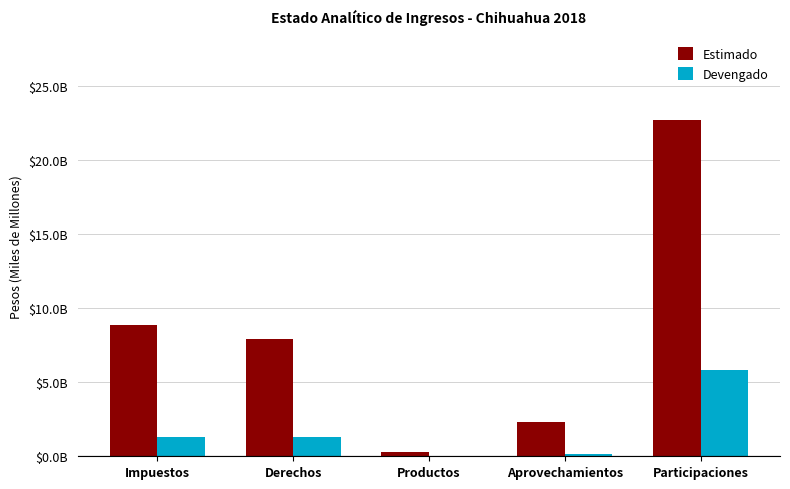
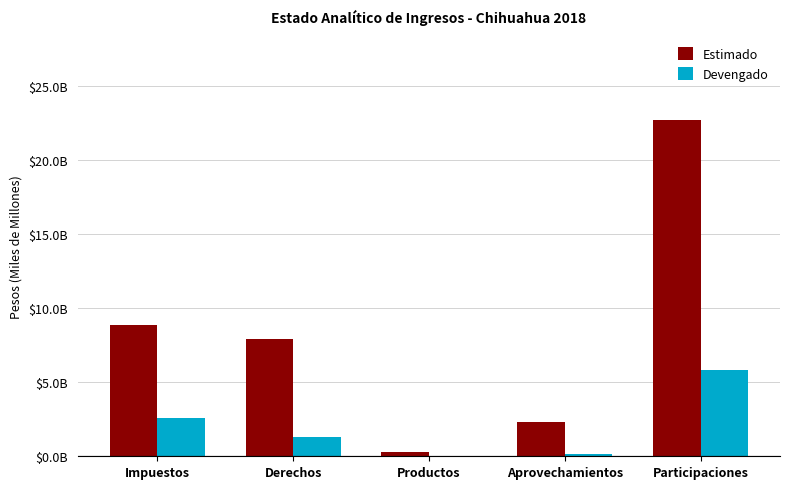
Devengado, Impuestos: $1300000000 -> $2600000000
